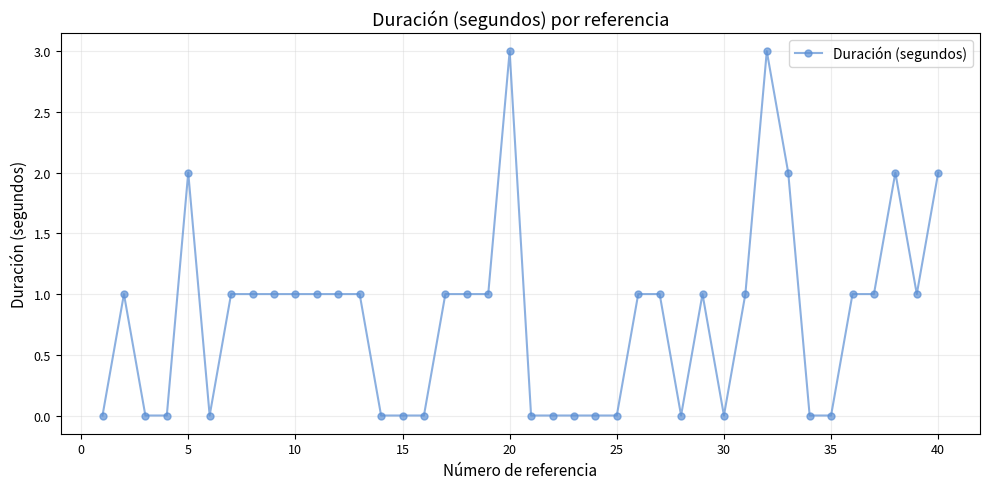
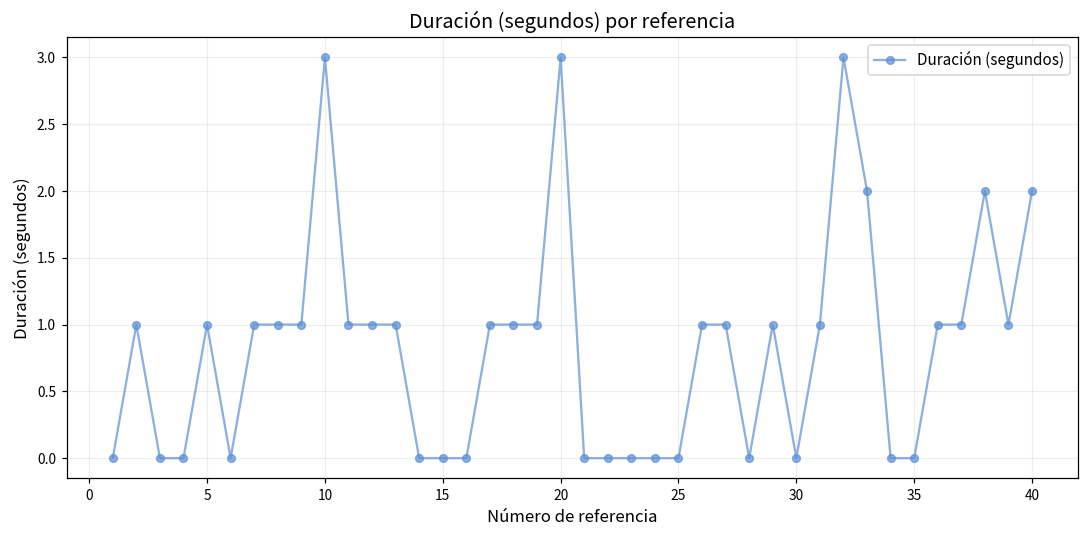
5: 2 -> 1
10: 1 -> 3
